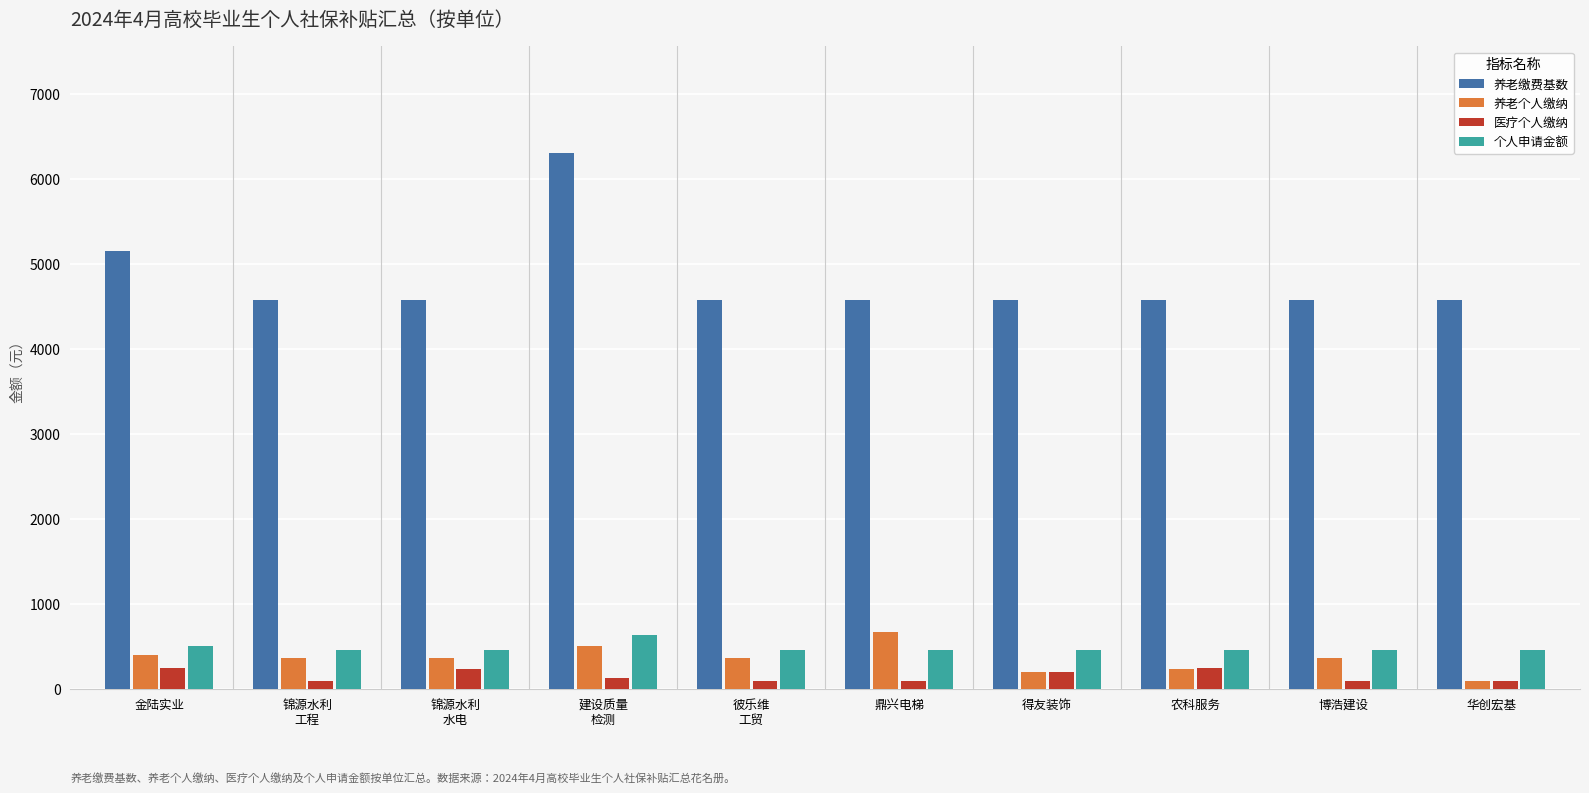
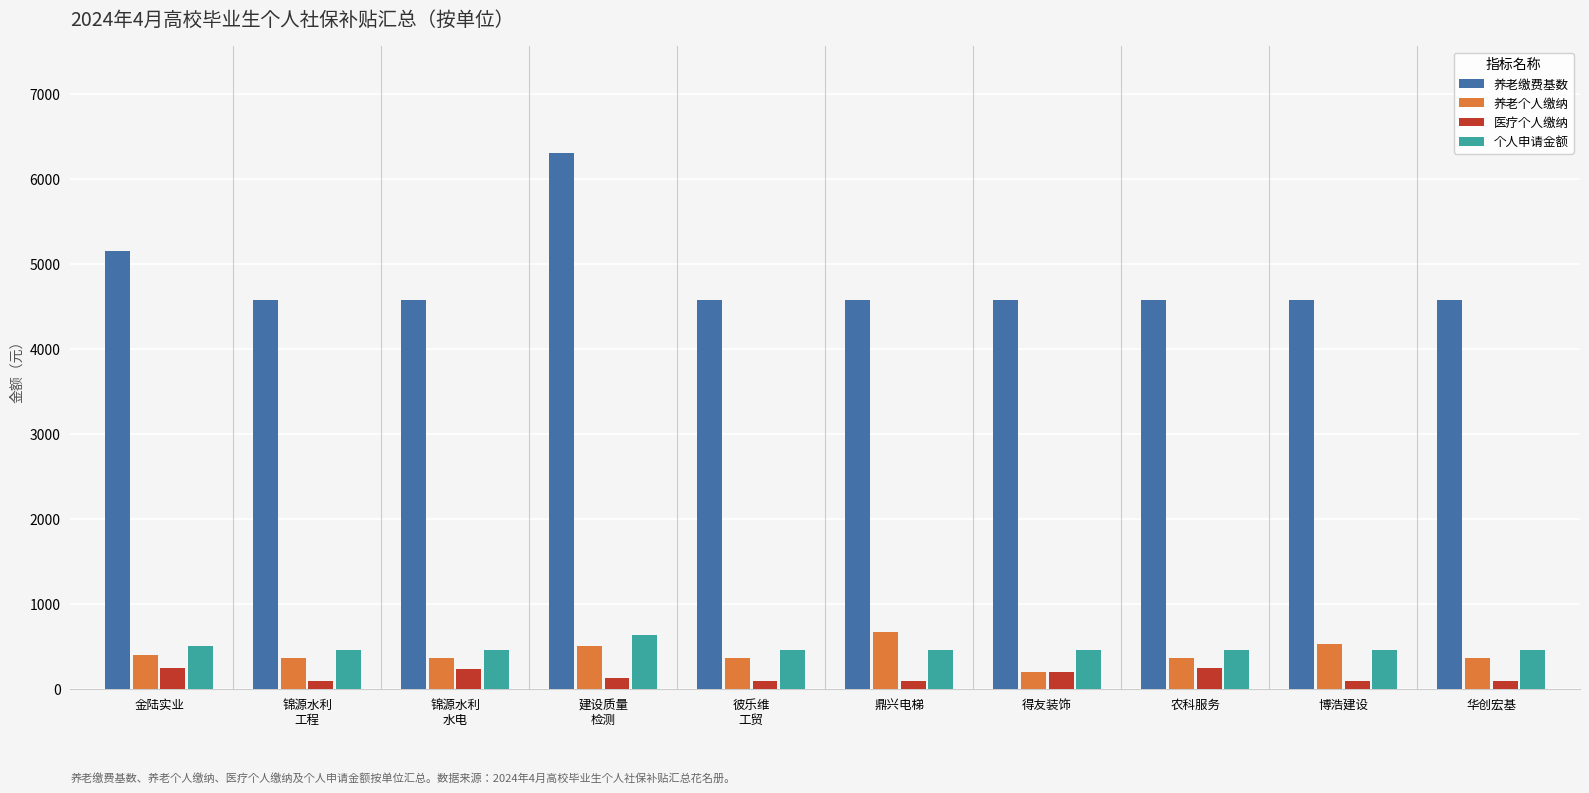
养老个人缴纳, 农科服务: 200 -> 400
养老个人缴纳, 博浩建设: 400 -> 500
养老个人缴纳, 华创宏基: 100 -> 400
